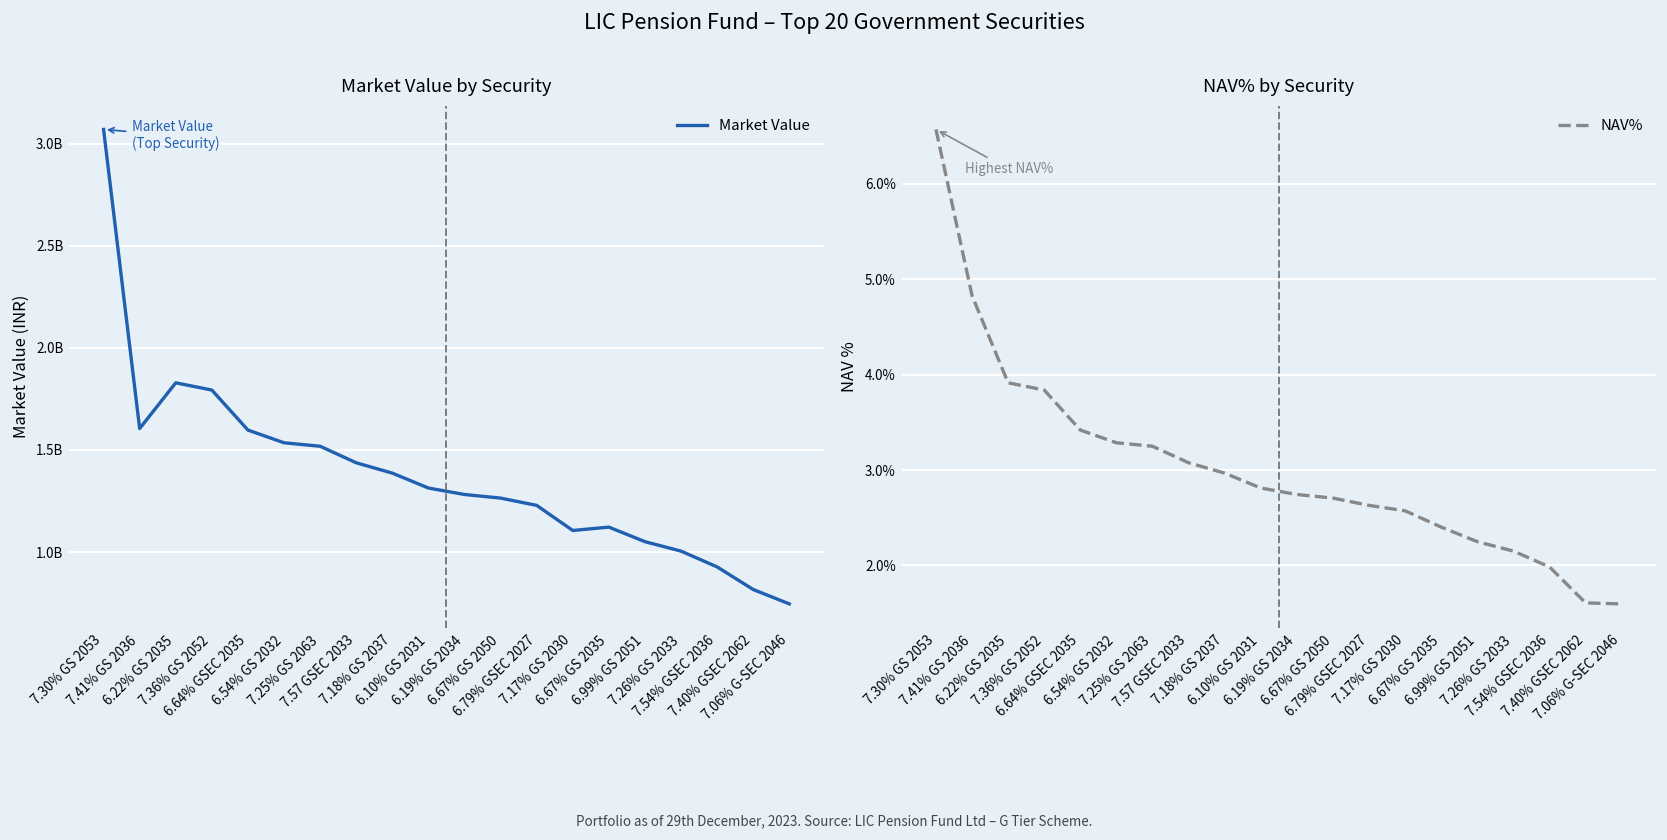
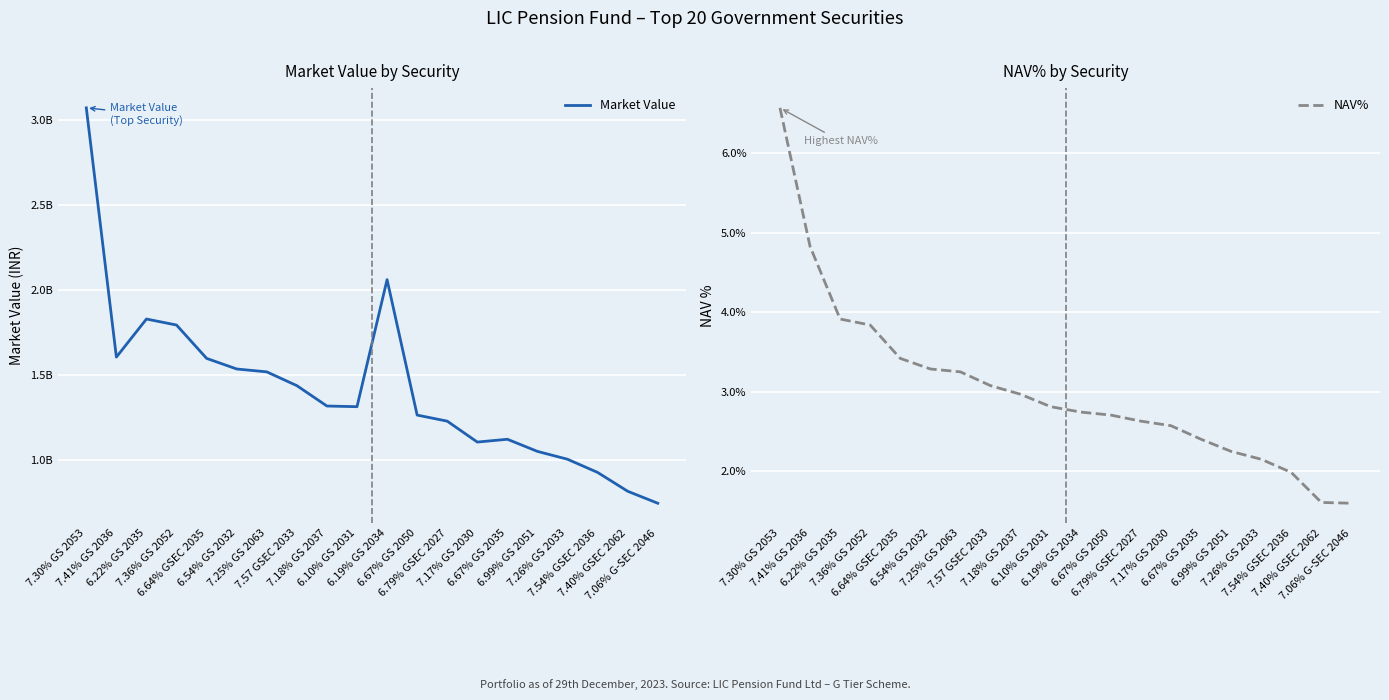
Market Value by Security, 7.18% GS 2037: 1390000000 -> 1320000000
Market Value by Security, 6.19% GS 2034: 1280000000 -> 2060000000
